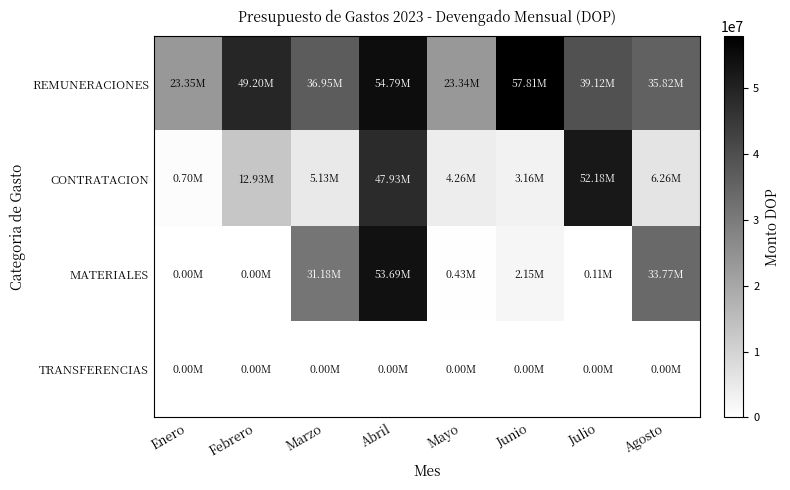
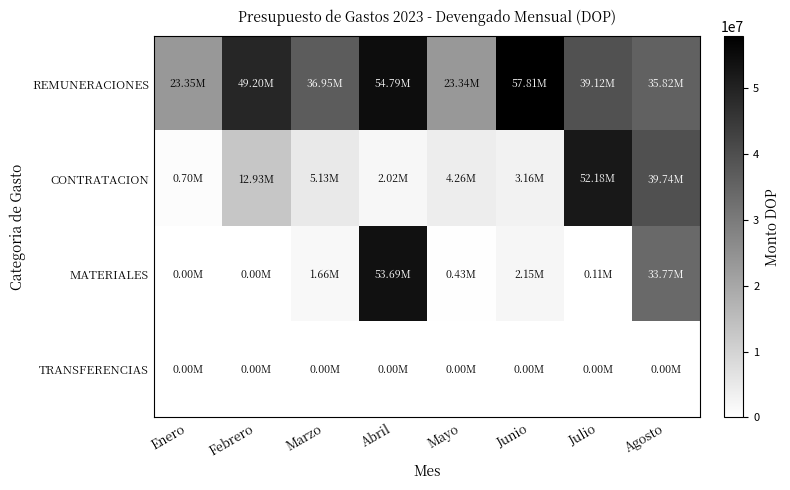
CONTRATACION, Abril: 47.93M -> 2.02M
CONTRATACION, Agosto: 6.26M -> 39.74M
MATERIALES, Marzo: 31.18M -> 1.66M
